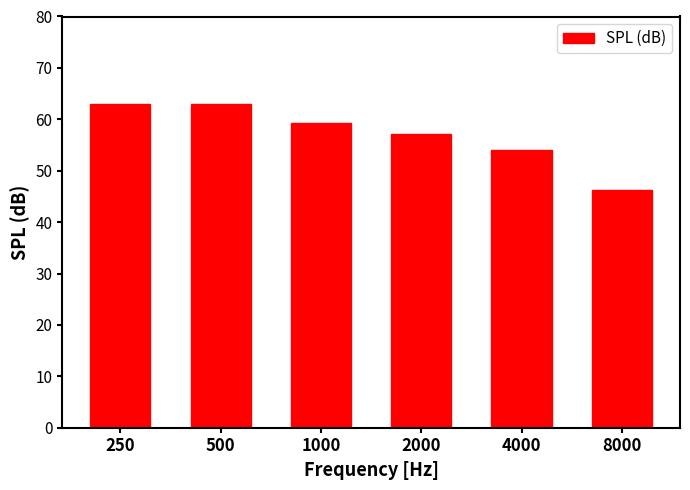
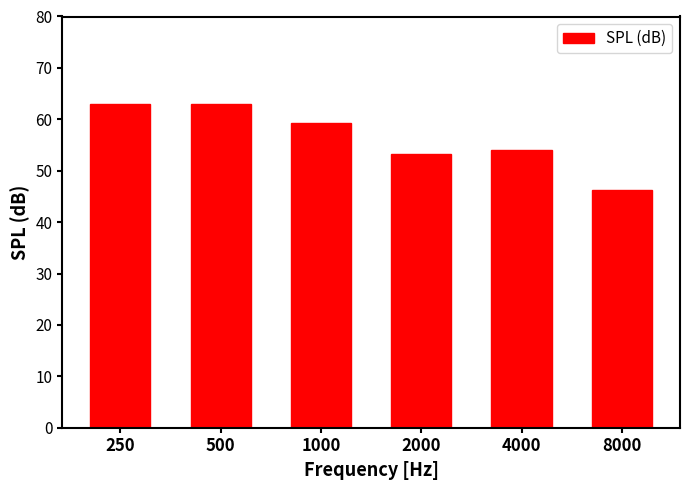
2000: 57 -> 53
